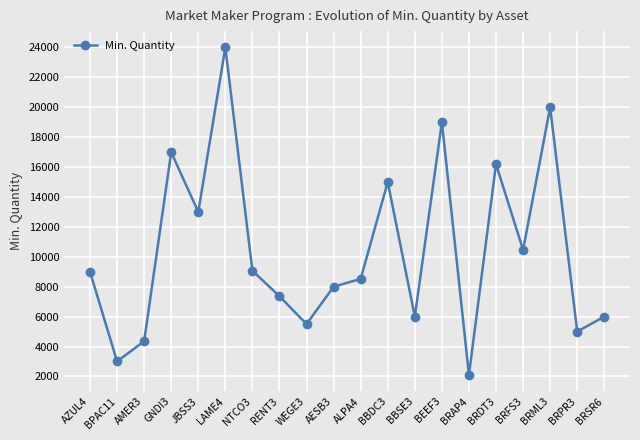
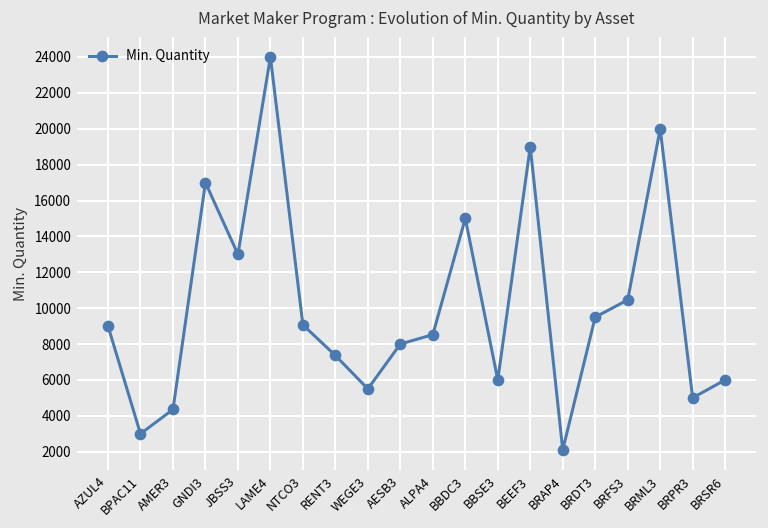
BRDT3: 16200 -> 9500
